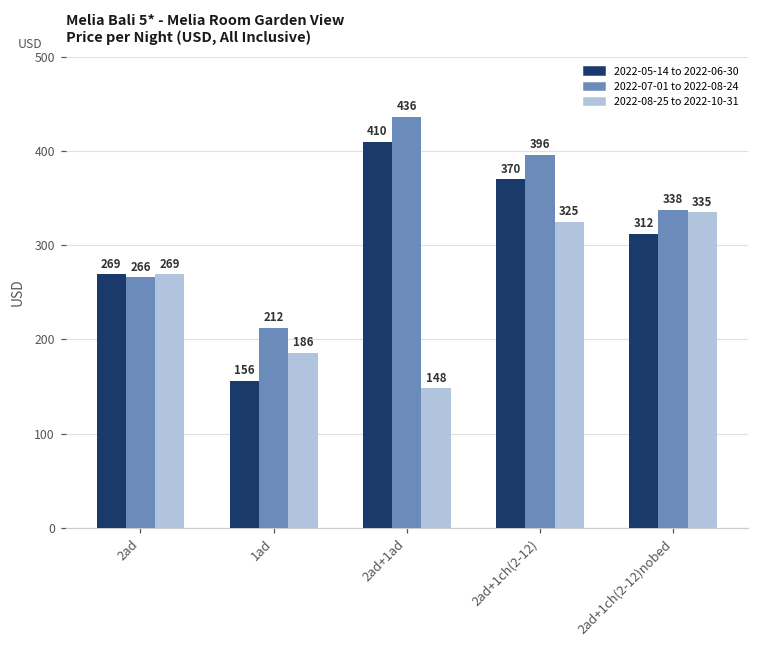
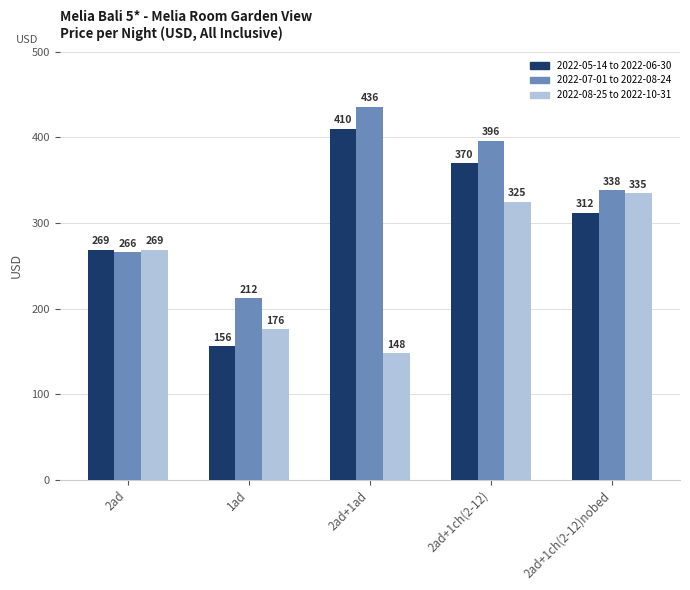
2022-08-25 to 2022-10-31, 1ad: 186 -> 176
